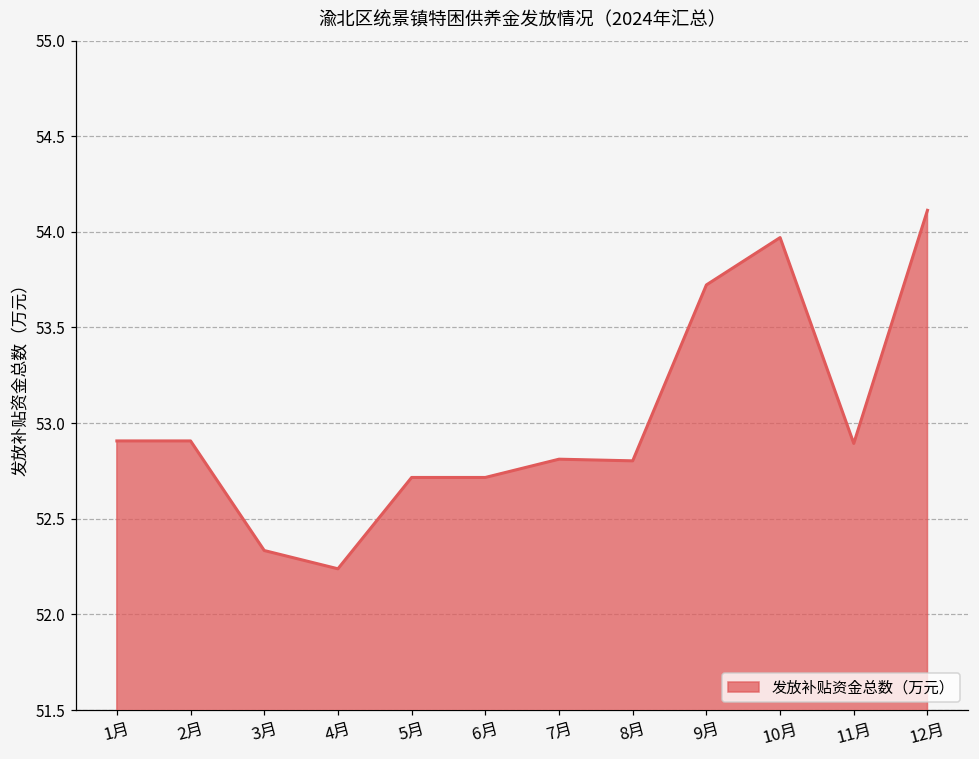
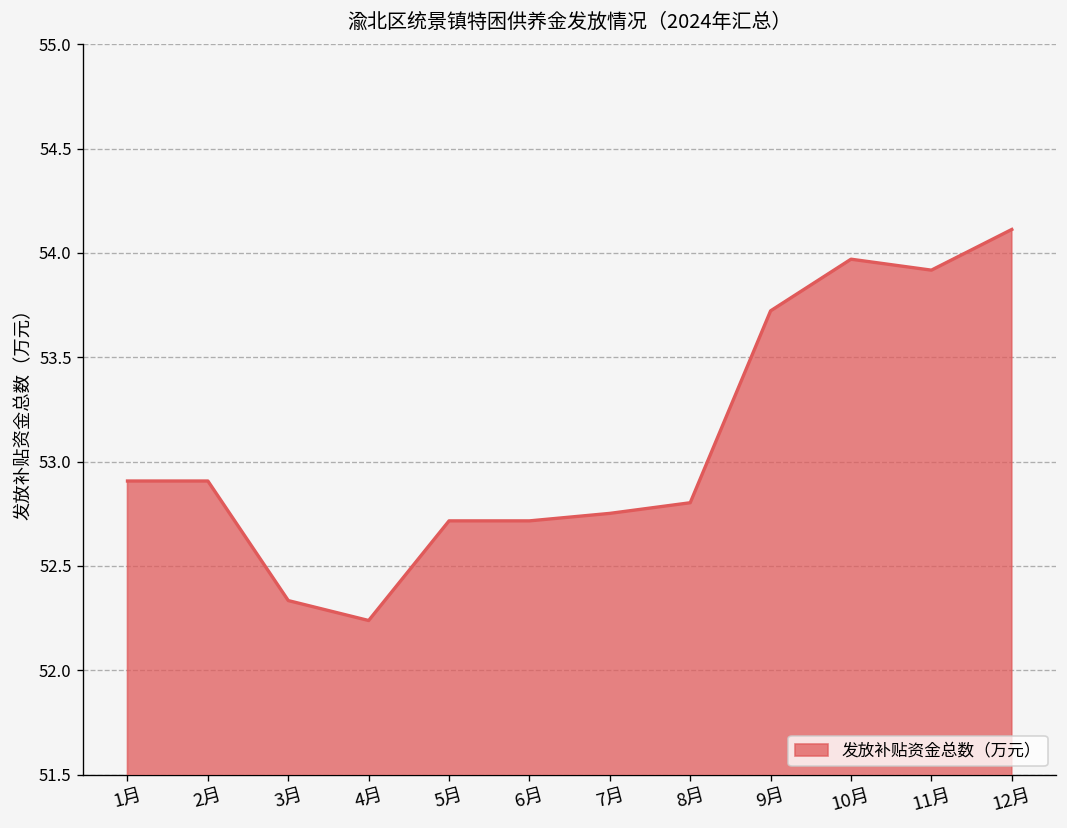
7月: 52.81 -> 52.75
11月: 52.89 -> 53.92
